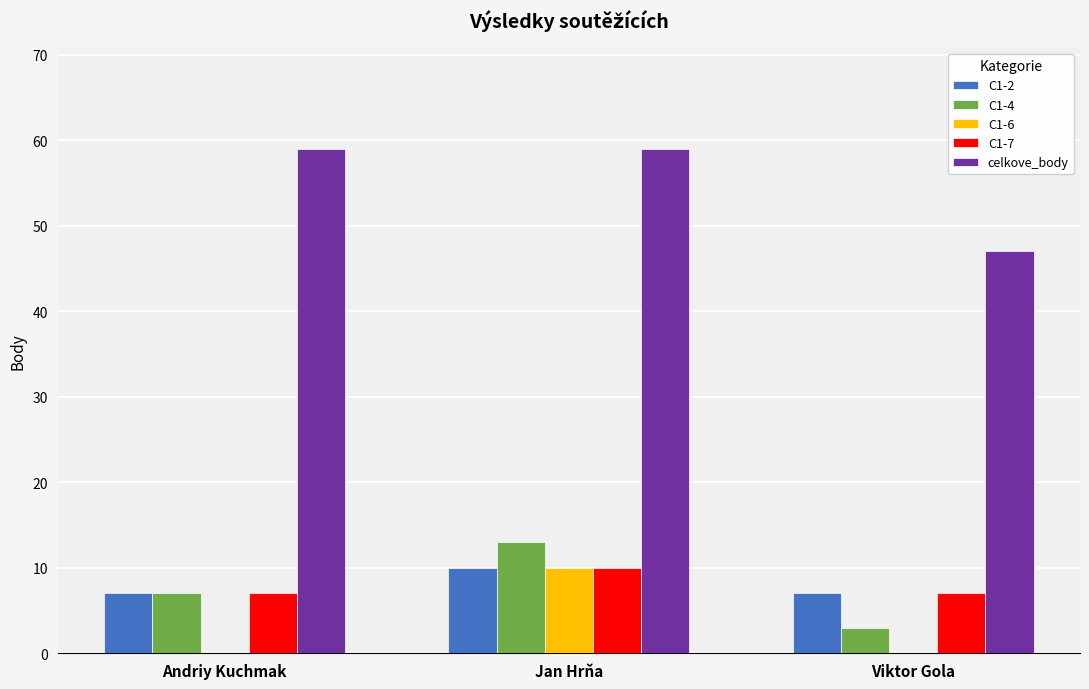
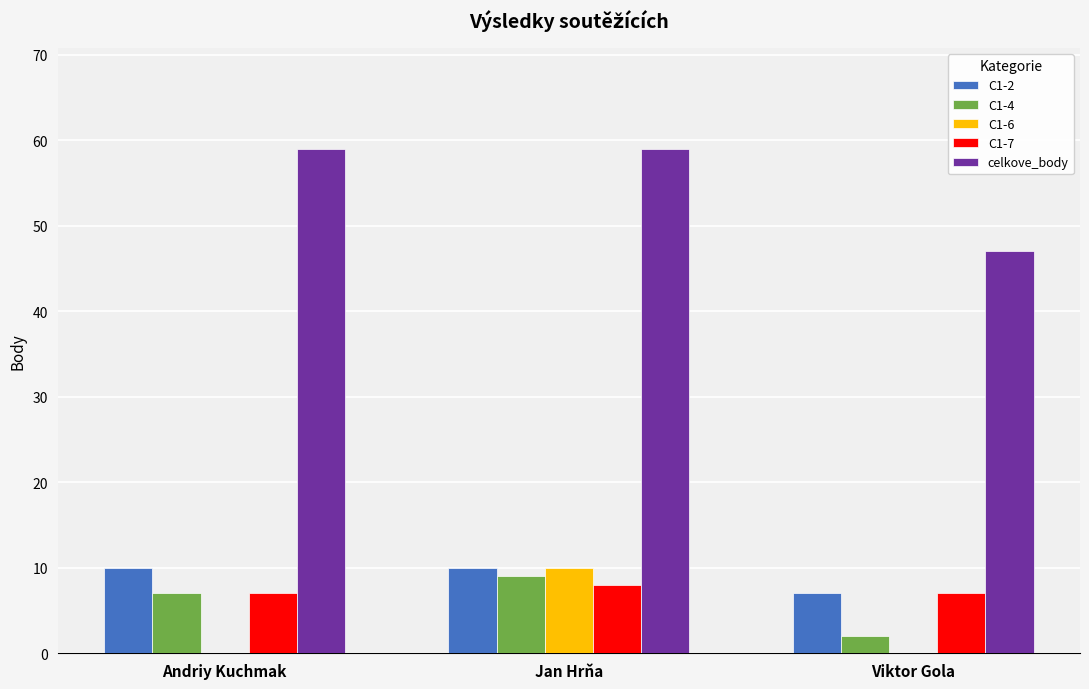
C1-2, Andriy Kuchmak: 7 -> 10
C1-4, Jan Hrňa: 13 -> 9
C1-7, Jan Hrňa: 10 -> 8
C1-4, Viktor Gola: 3 -> 2
